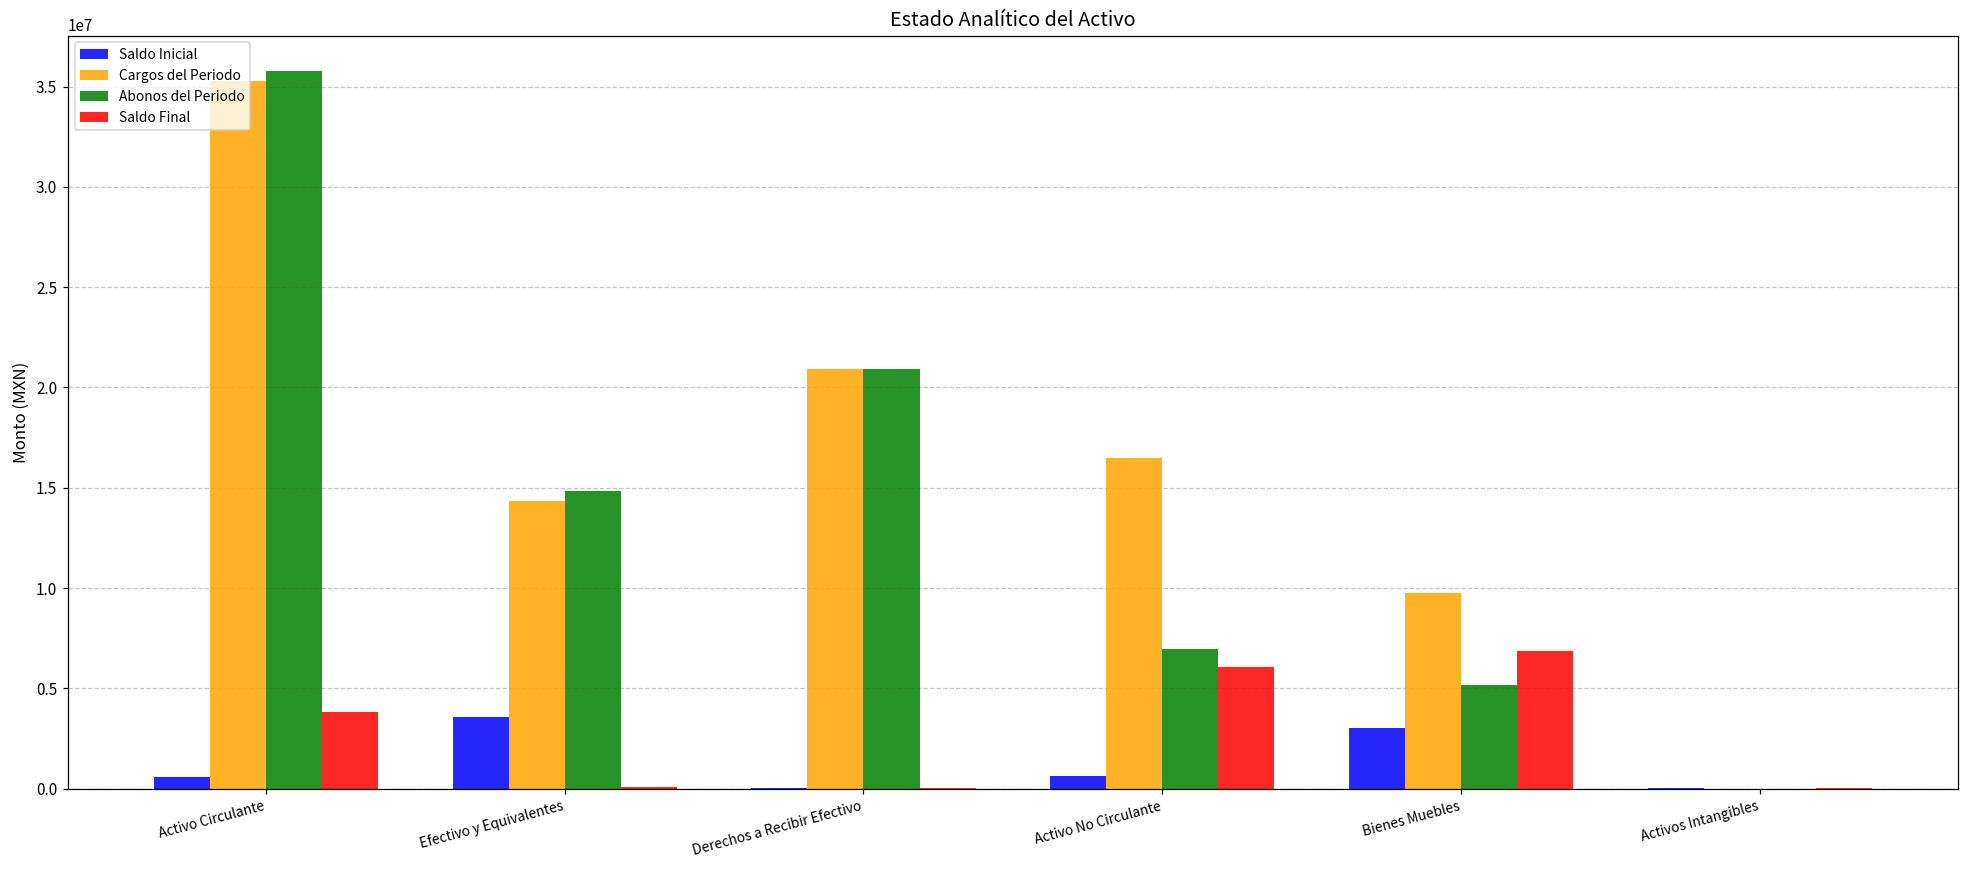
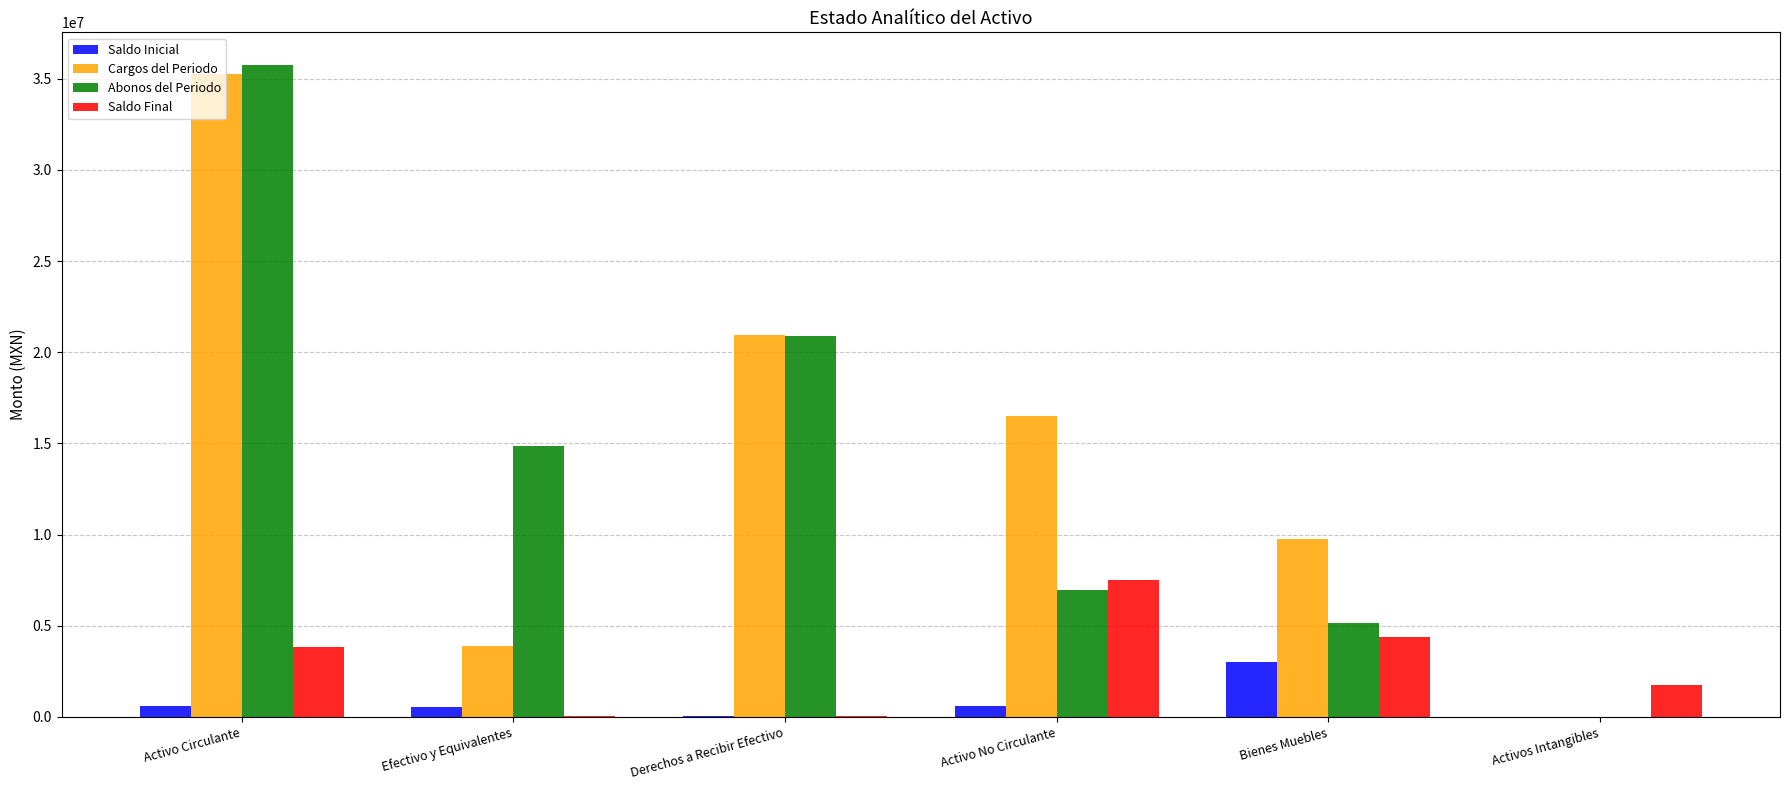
Saldo Inicial, Efectivo y Equivalentes: 3600000 -> 600000
Cargos del Periodo, Efectivo y Equivalentes: 14400000 -> 3900000
Saldo Final, Activo No Circulante: 6000000 -> 7500000
Saldo Final, Bienes Muebles: 6900000 -> 4400000
Saldo Final, Activos Intangibles: 0 -> 1800000
